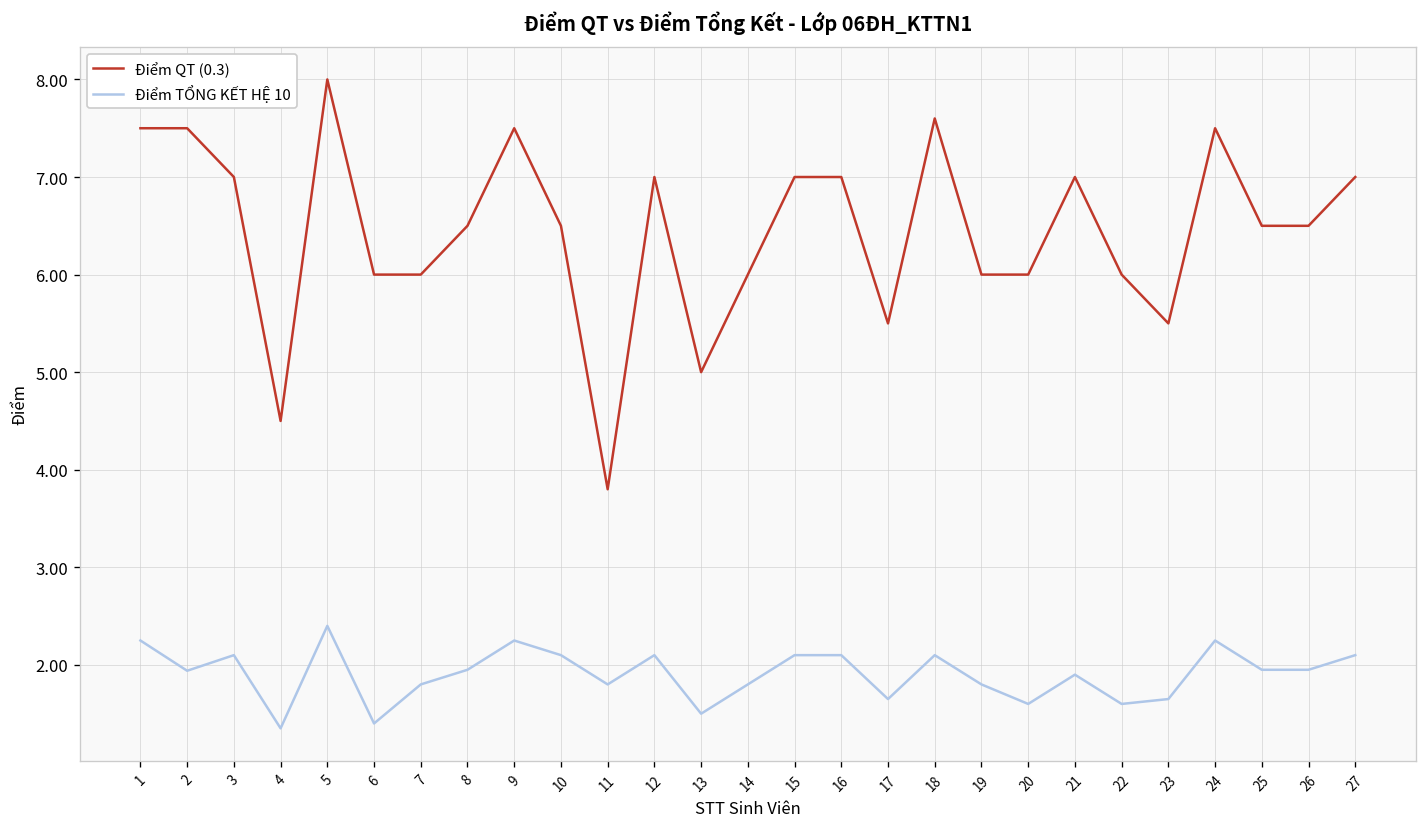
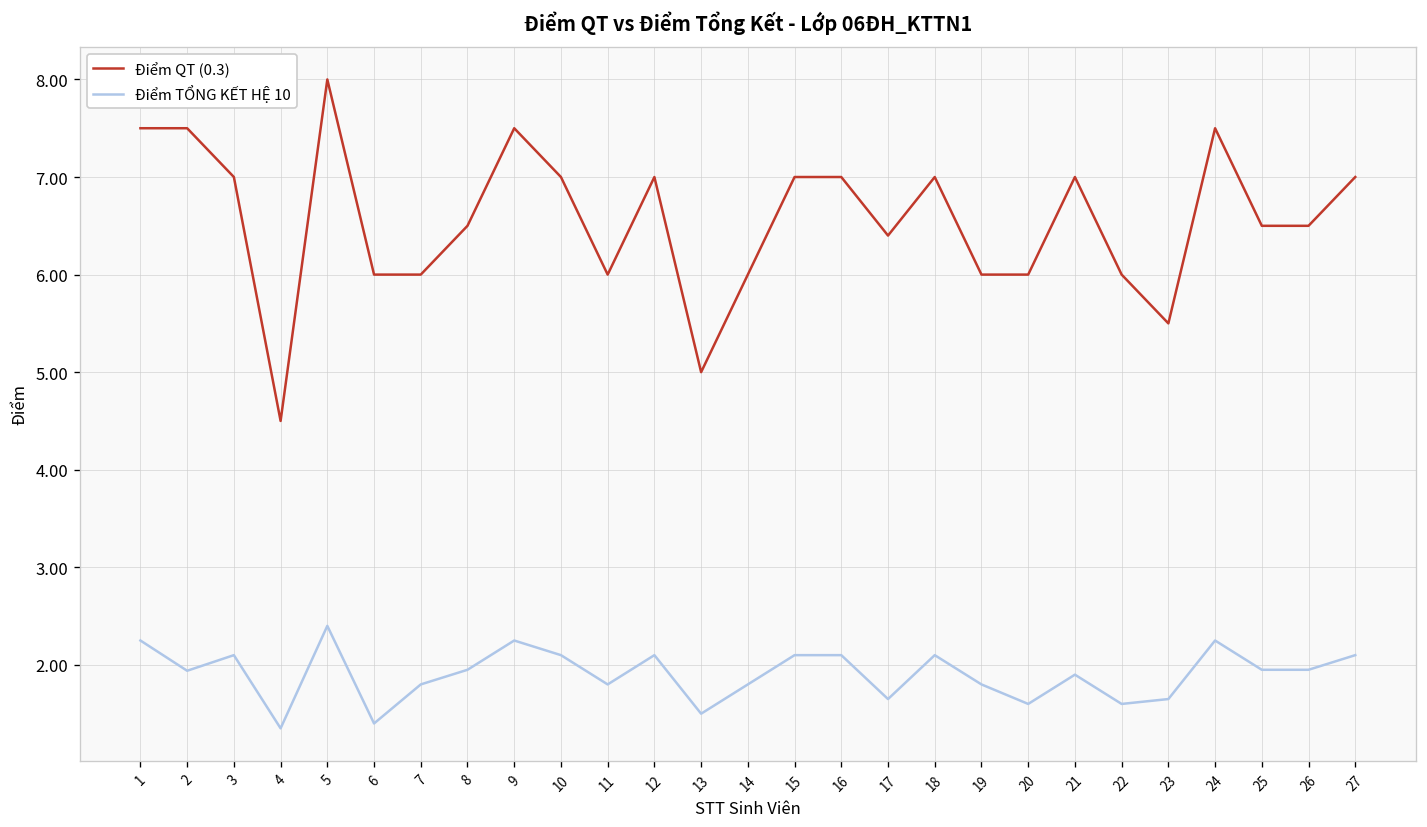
Điểm QT (0.3), 10: 6.5 -> 7.0
Điểm QT (0.3), 11: 3.8 -> 6.0
Điểm QT (0.3), 17: 5.5 -> 6.4
Điểm QT (0.3), 18: 7.6 -> 7.0
